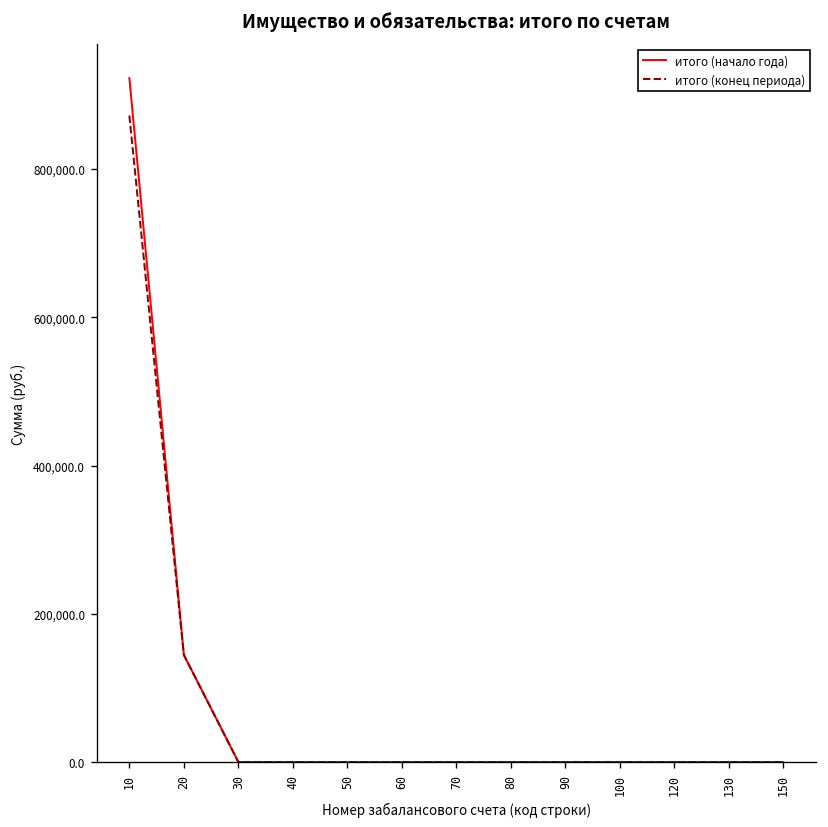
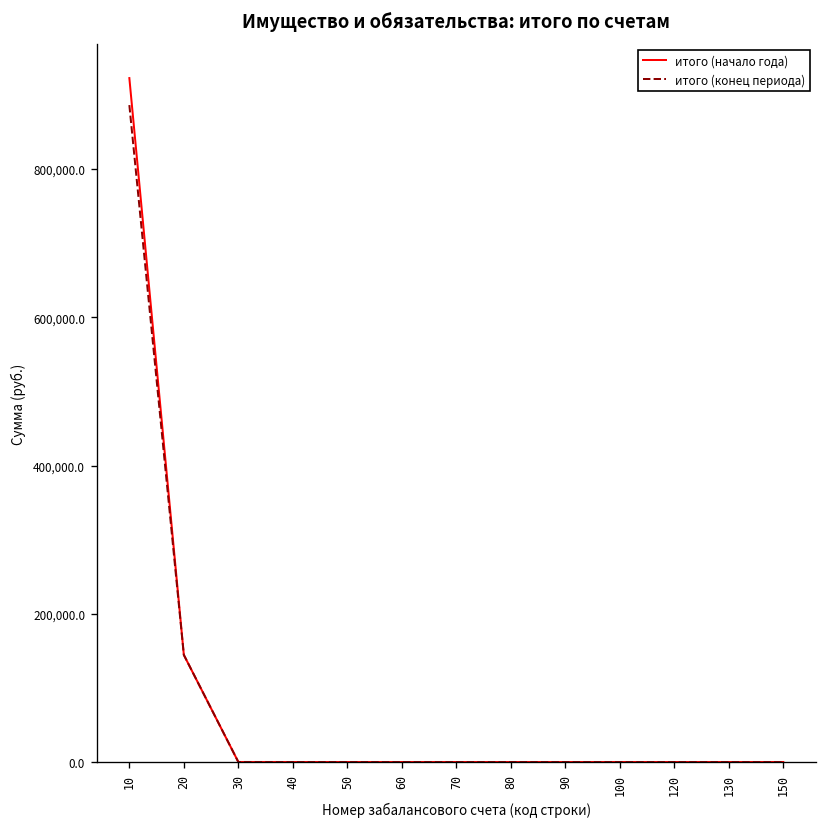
итого (конец периода), 10: 870,000 -> 890,000
